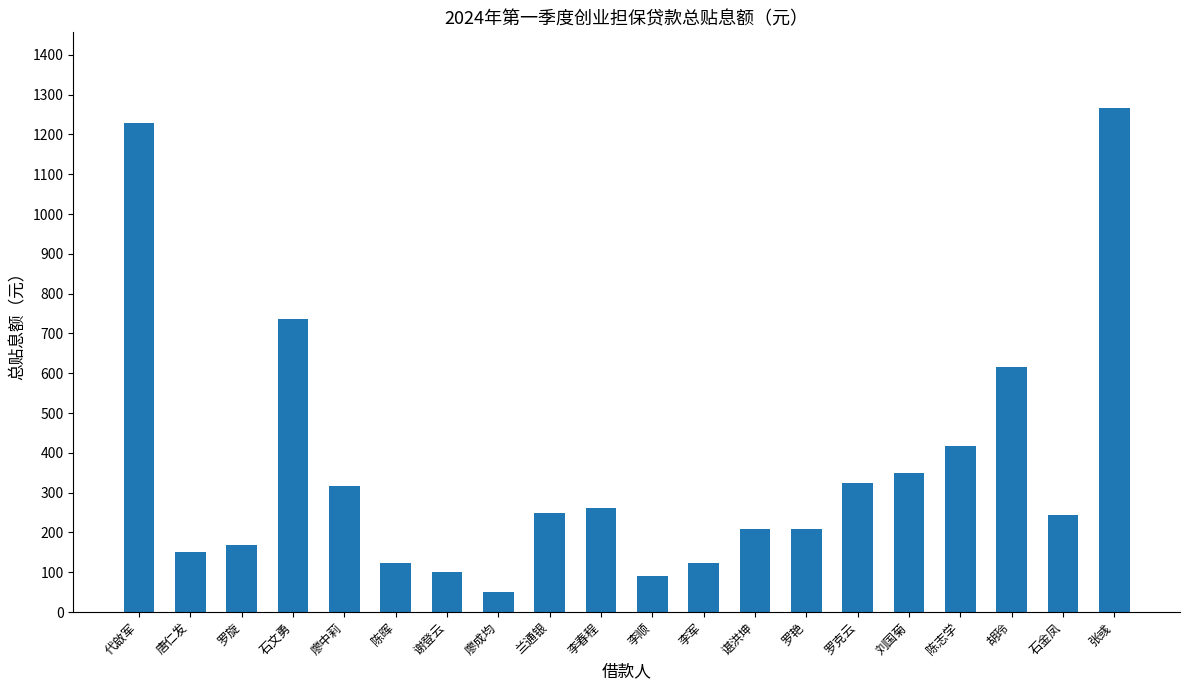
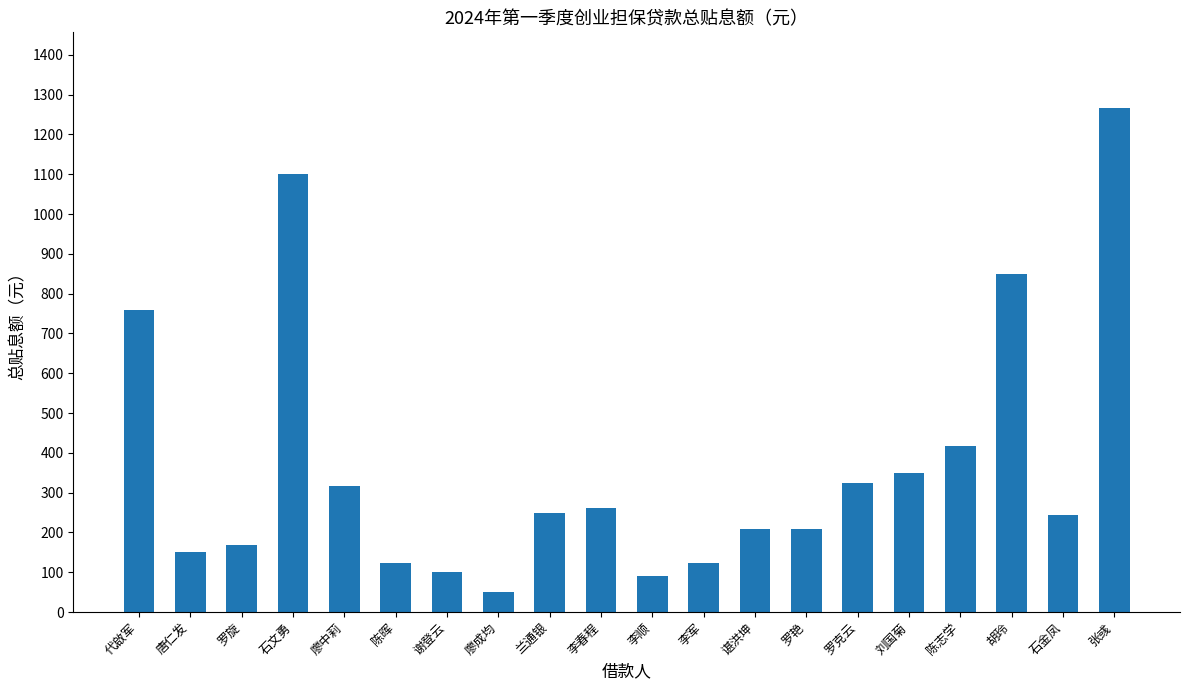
代啟军: 1230 -> 760
石文勇: 740 -> 1100
胡玲: 620 -> 850
